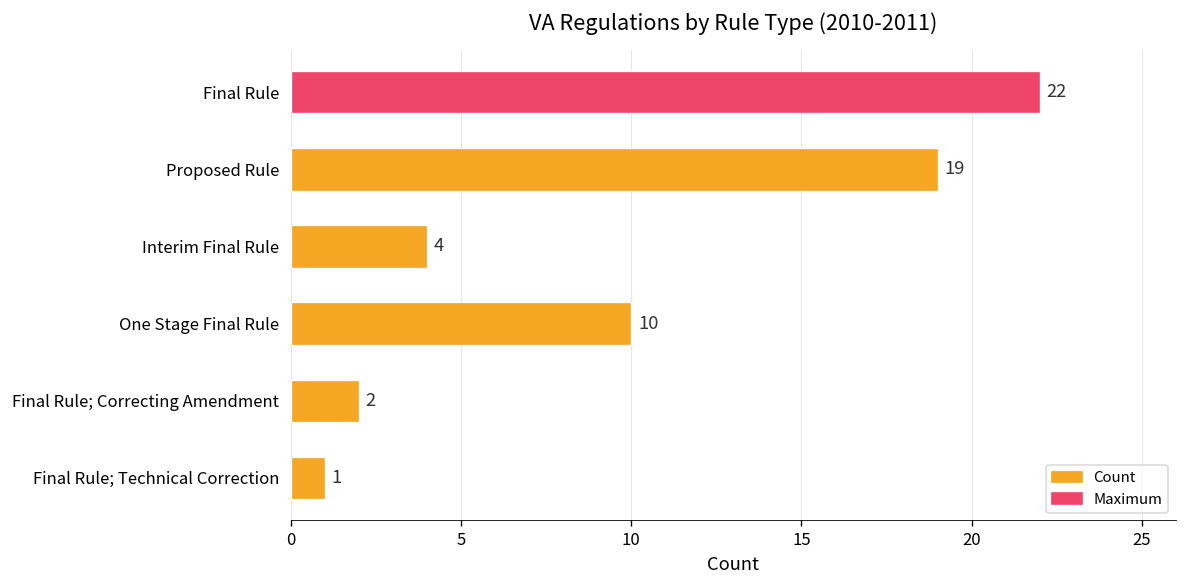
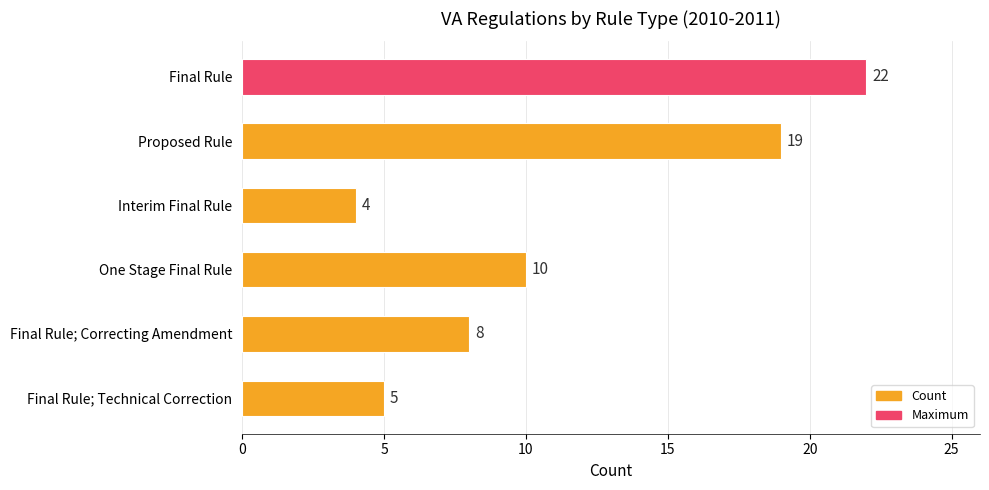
Final Rule; Correcting Amendment: 2 -> 8
Final Rule; Technical Correction: 1 -> 5
